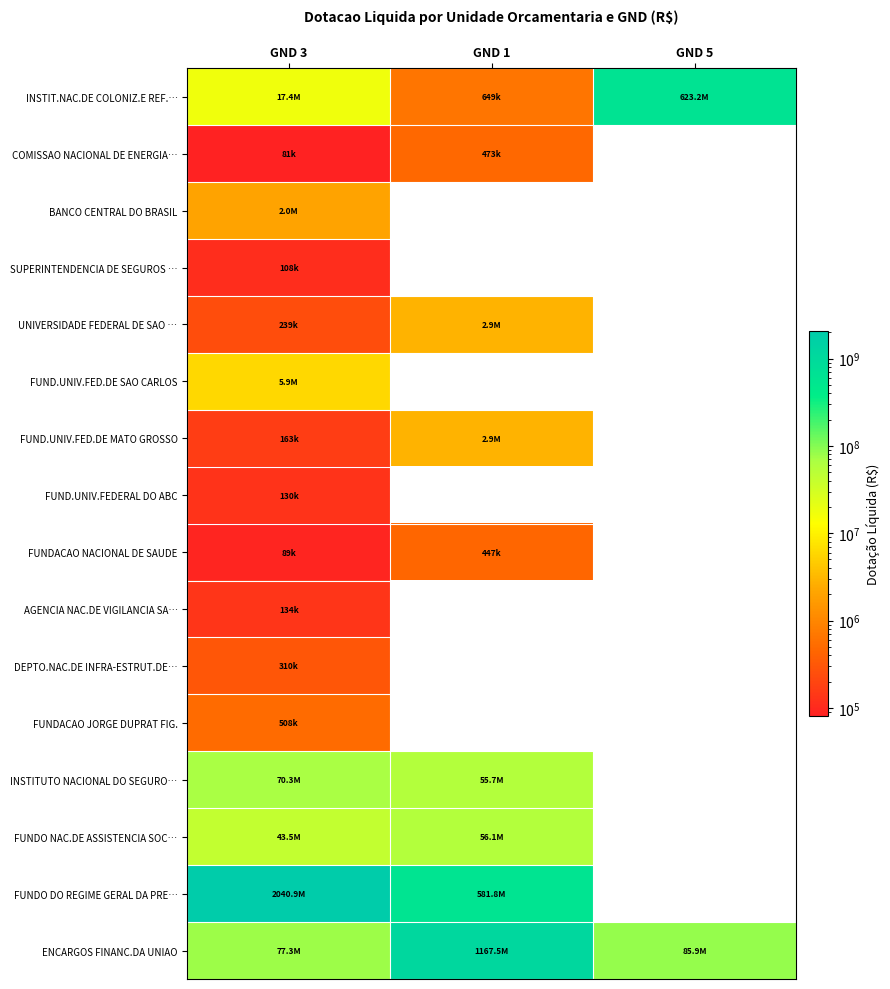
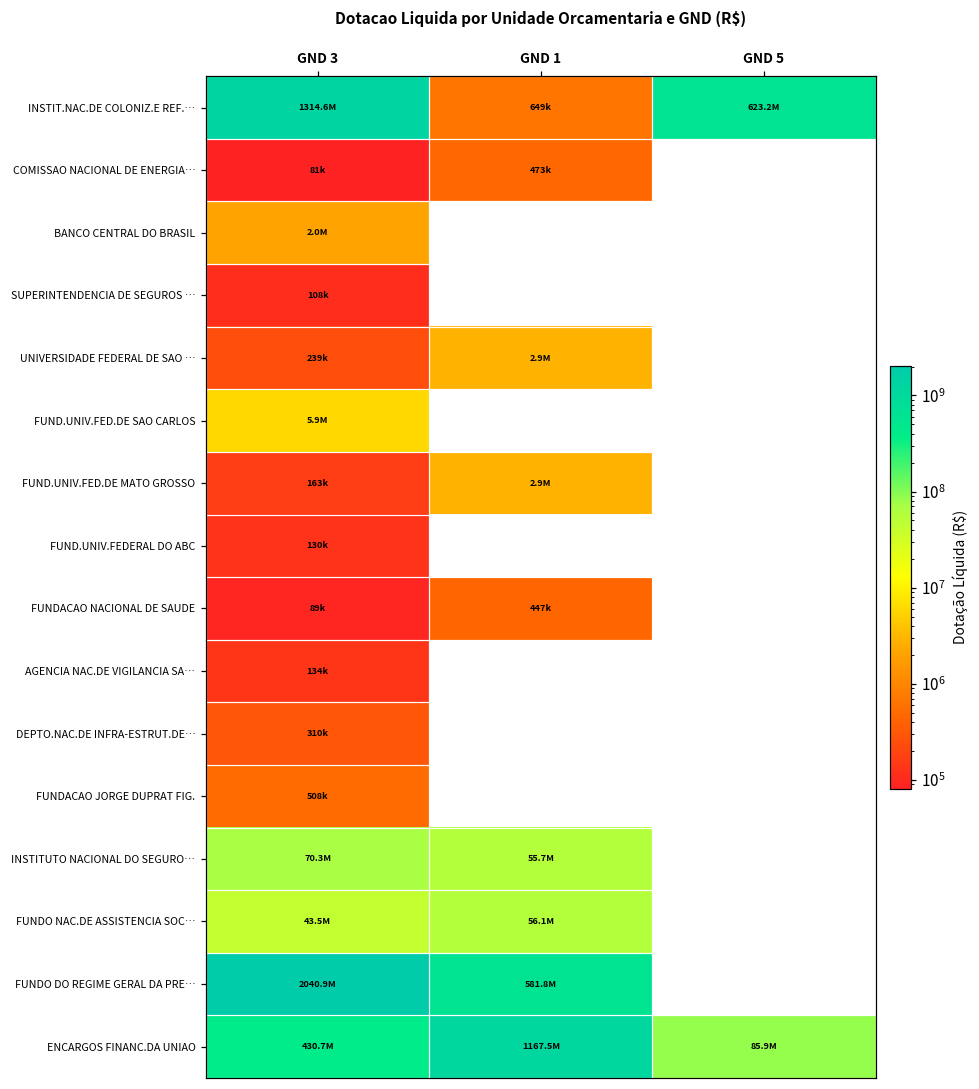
INSTIT.NAC.DE COLONIZ.E REF.…, GND 3: 17.4M -> 1314.6M
ENCARGOS FINANC.DA UNIAO, GND 3: 77.3M -> 430.7M
